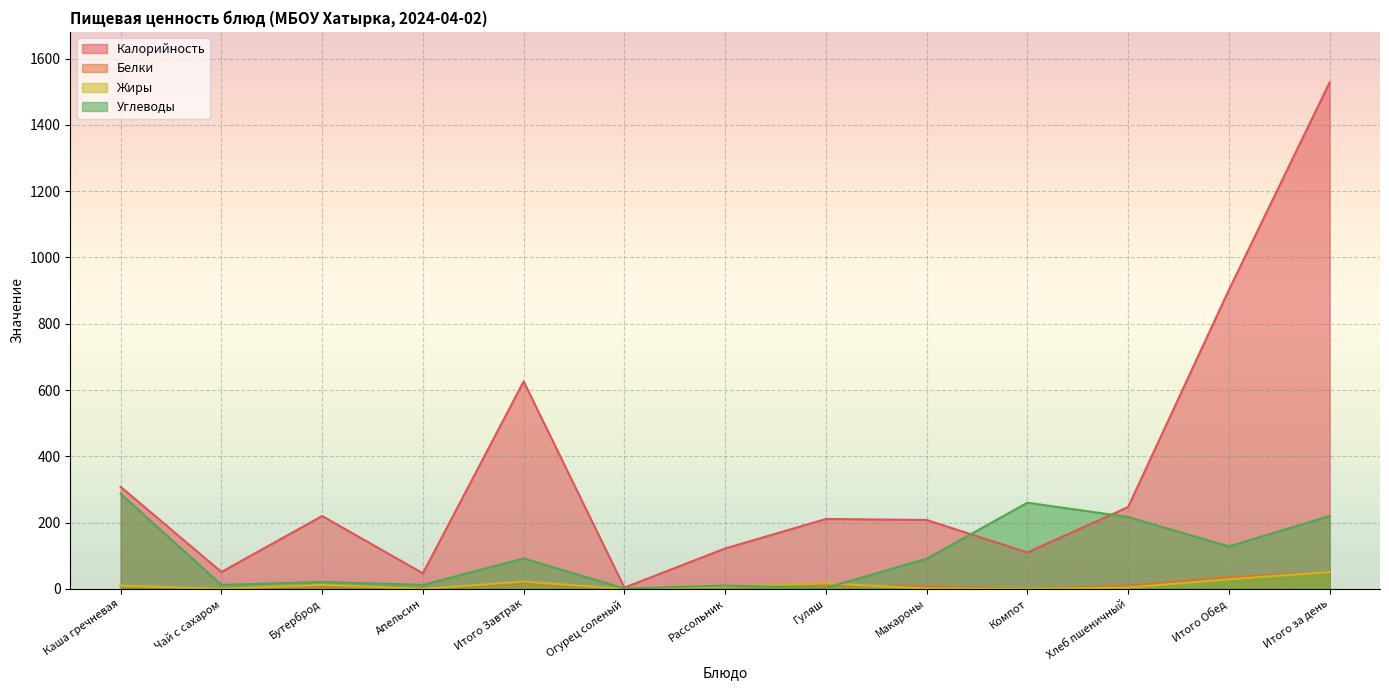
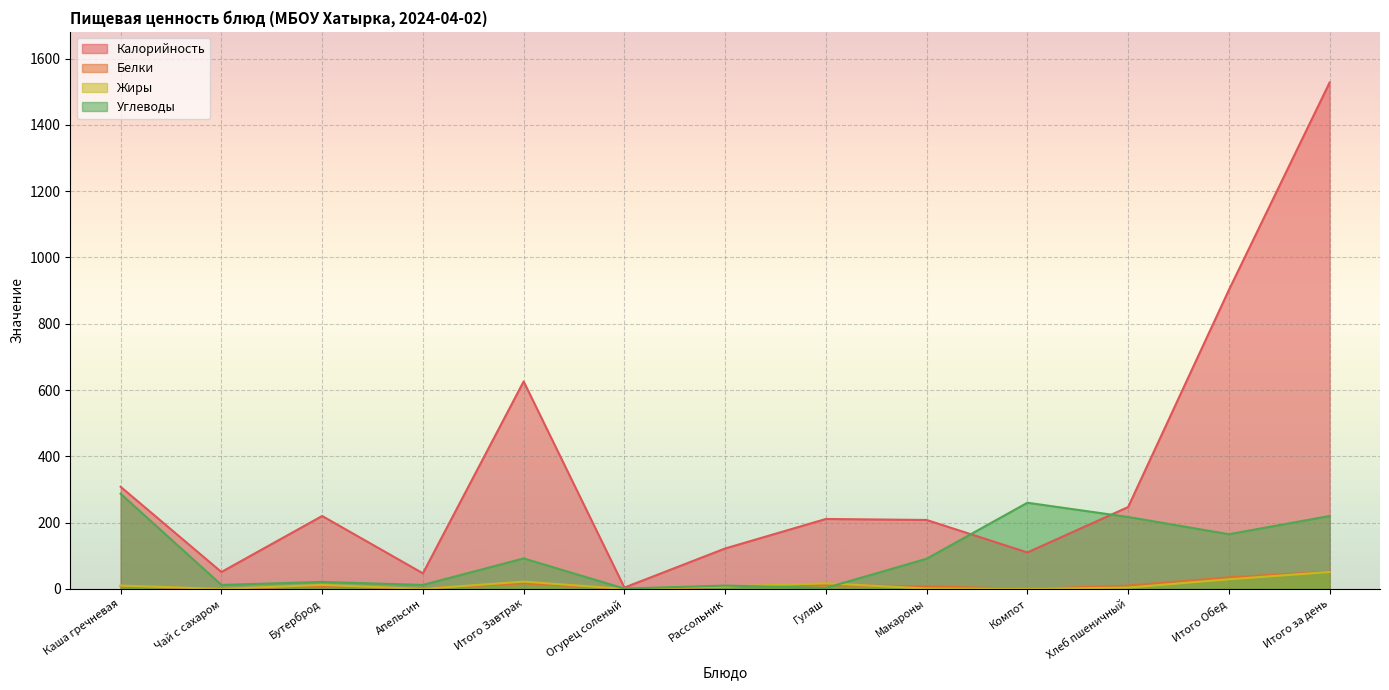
Углеводы, Итого Обед: 130 -> 170
